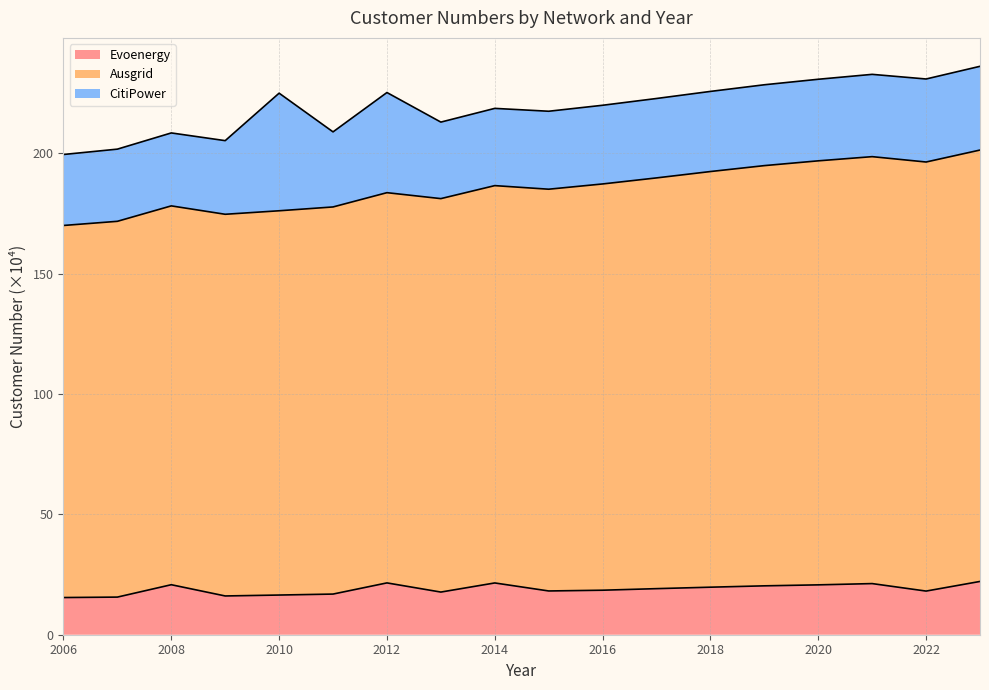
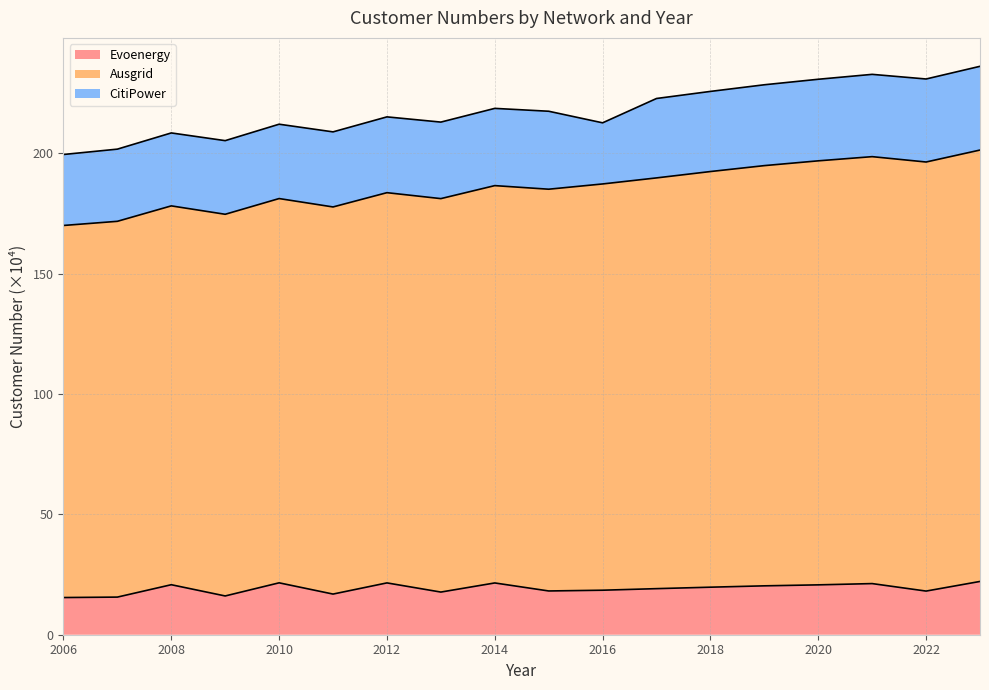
Evoenergy, 2010: 16 -> 22
CitiPower, 2010: 49 -> 31
CitiPower, 2012: 42 -> 32
CitiPower, 2016: 33 -> 25
